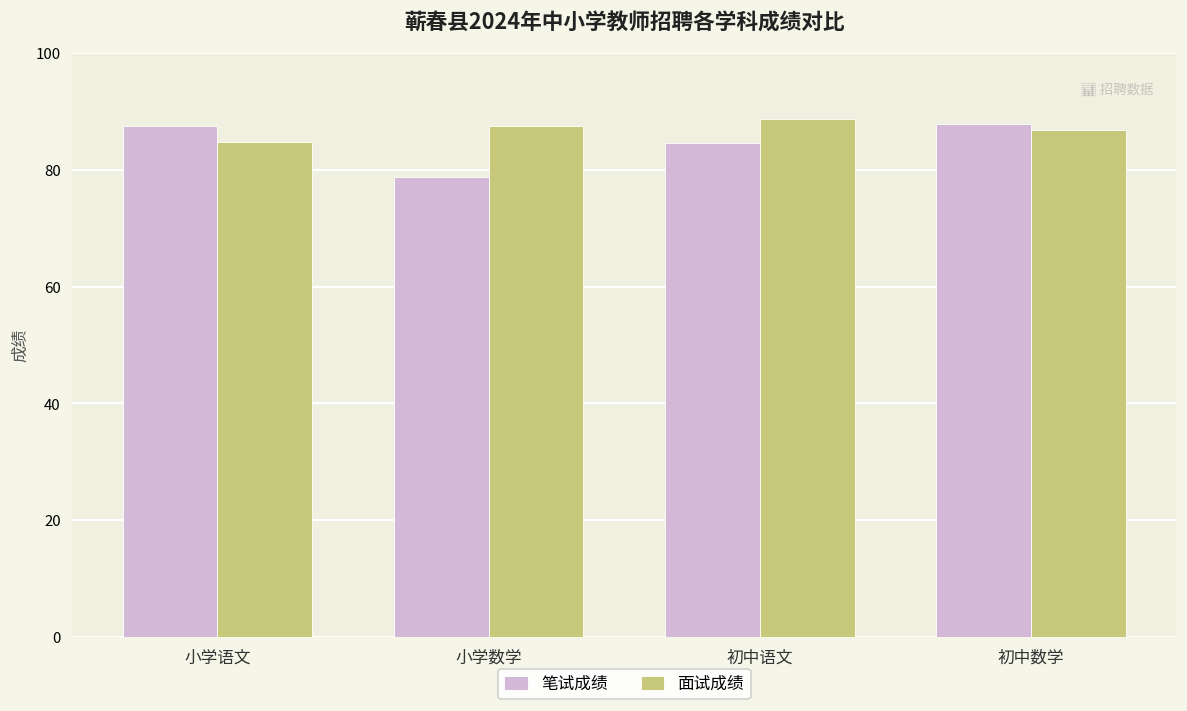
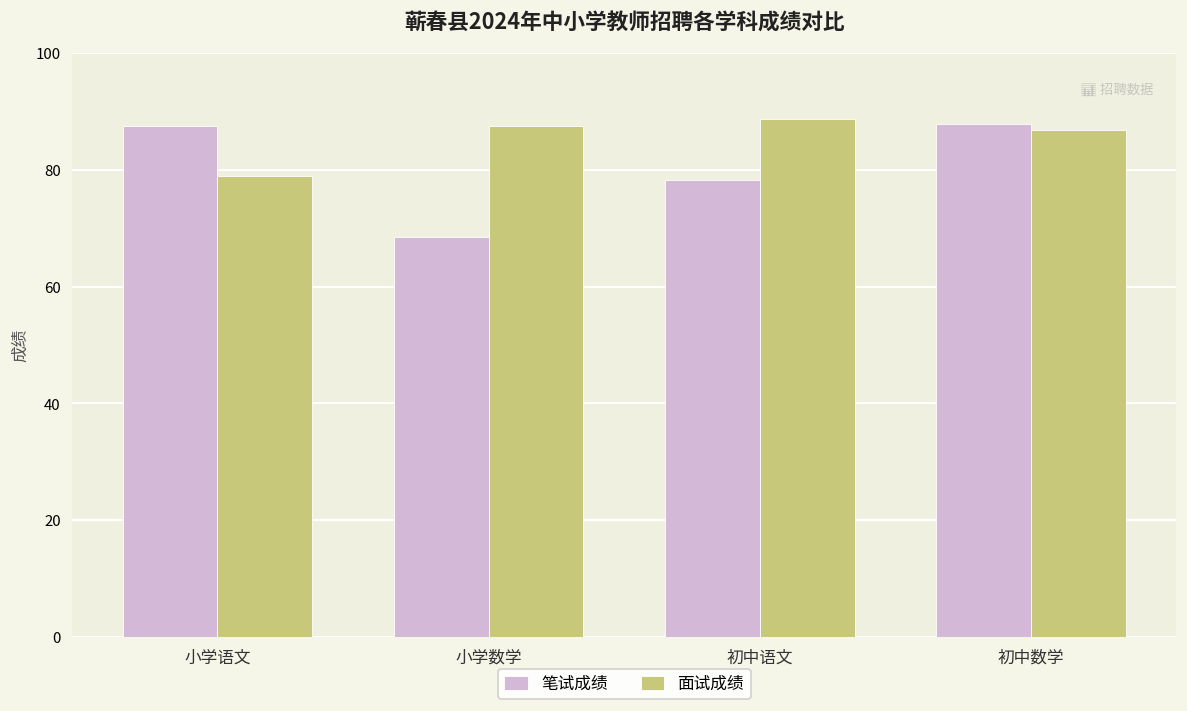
面试成绩, 小学语文: 85 -> 79
笔试成绩, 小学数学: 79 -> 68
笔试成绩, 初中语文: 85 -> 78
